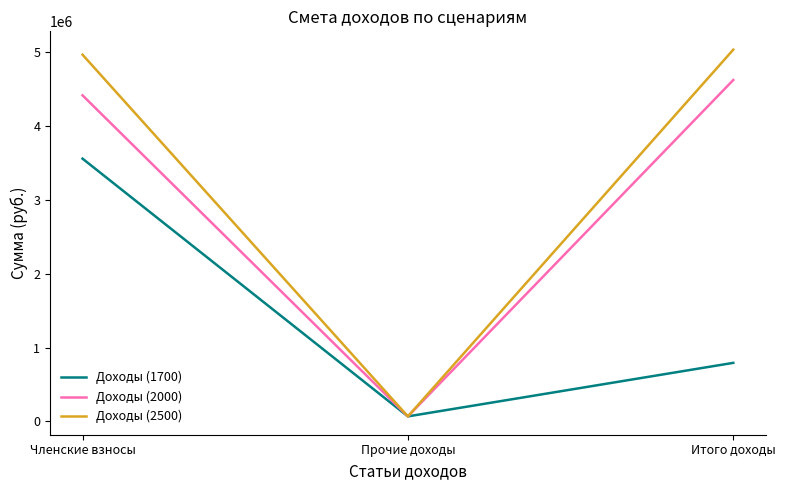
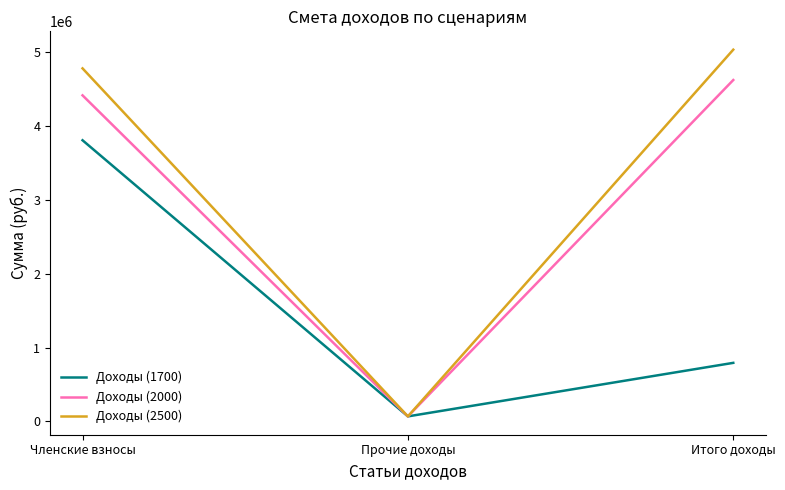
Доходы (1700), Членские взносы: 3600000 -> 3800000
Доходы (2500), Членские взносы: 5000000 -> 4800000
